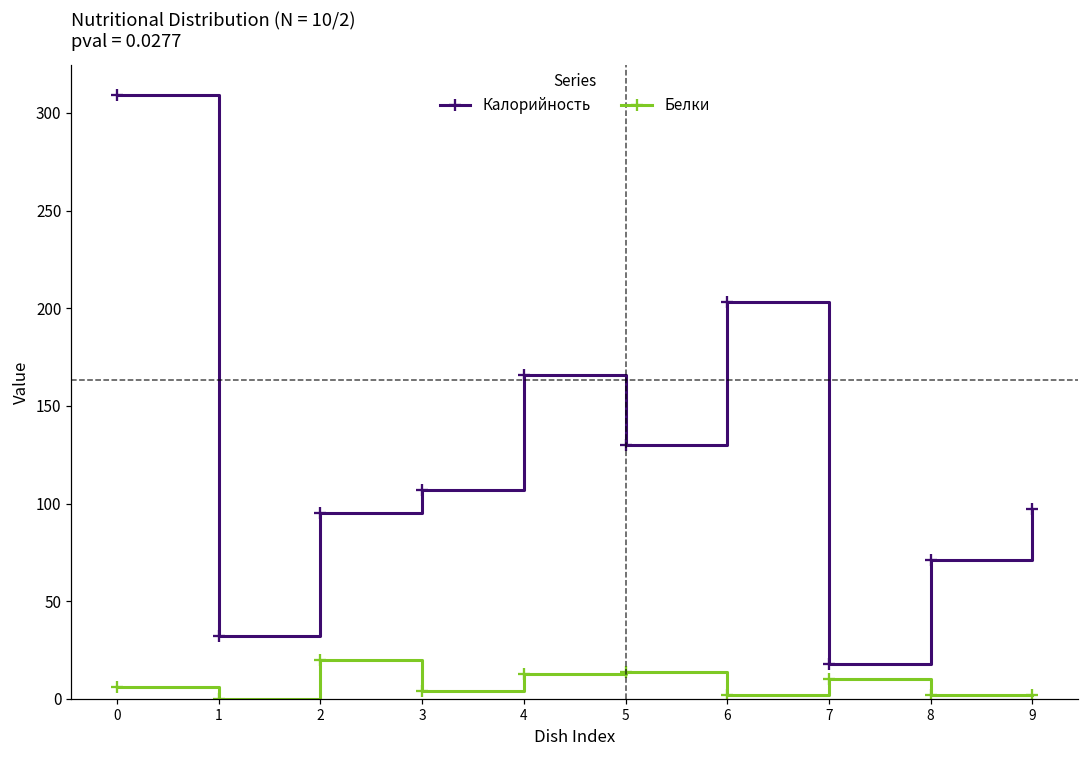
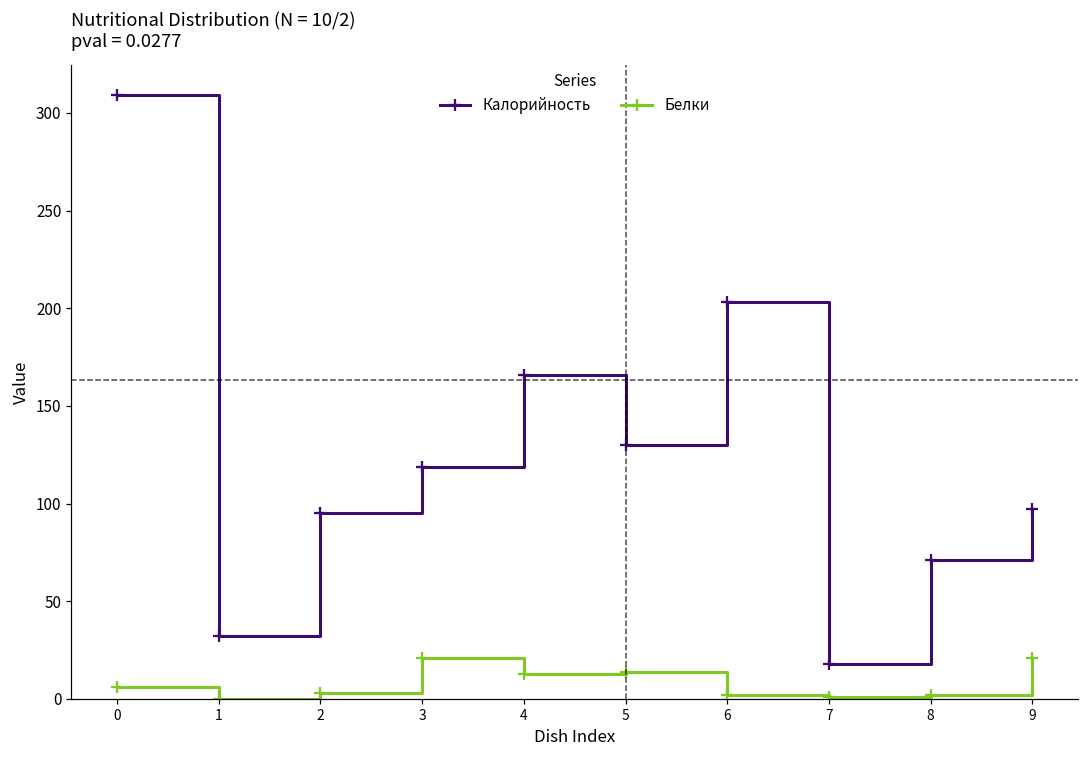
Белки, 2: 20 -> 3
Калорийность, 3: 107 -> 119
Белки, 3: 4 -> 21
Белки, 7: 10 -> 1
Белки, 9: 2 -> 21
